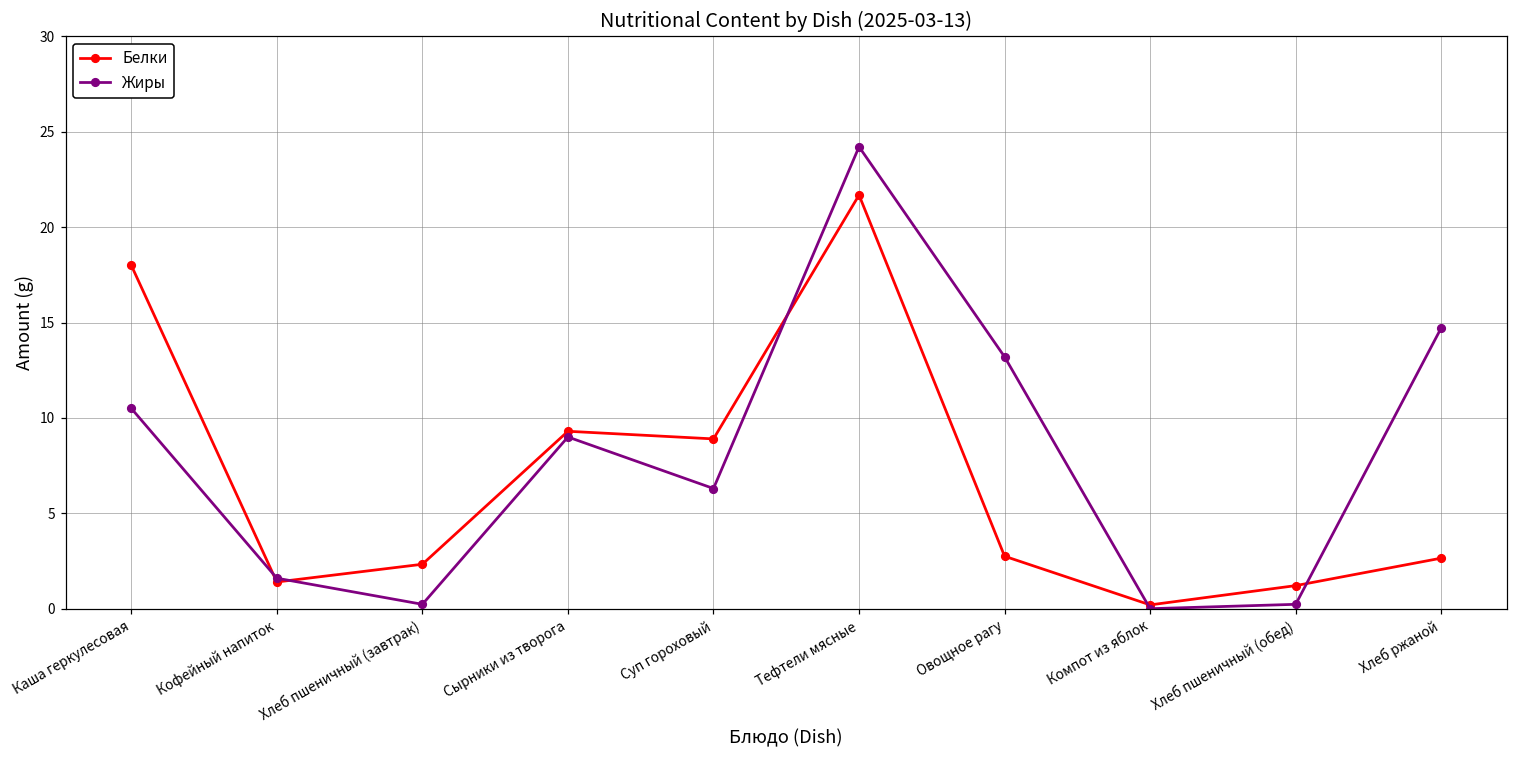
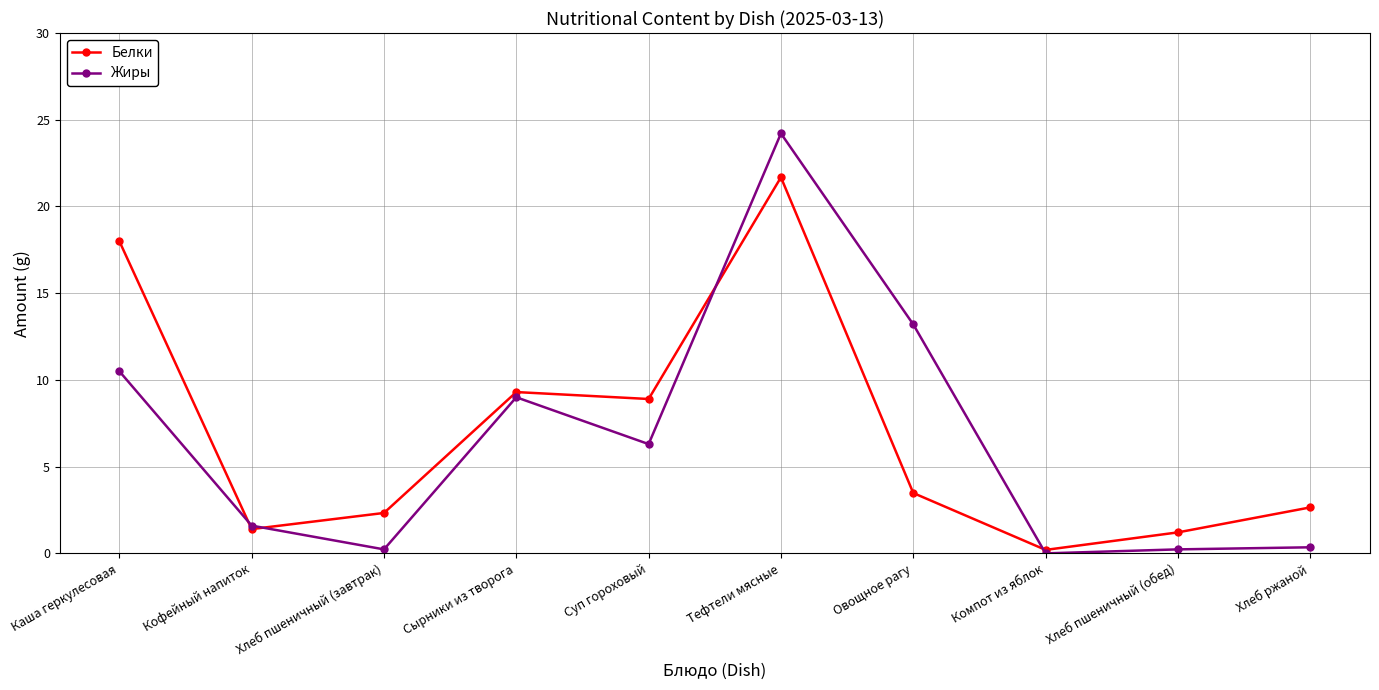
Белки, Овощное рагу: 2.8 -> 3.5
Жиры, Хлеб ржаной: 14.7 -> 0.4
